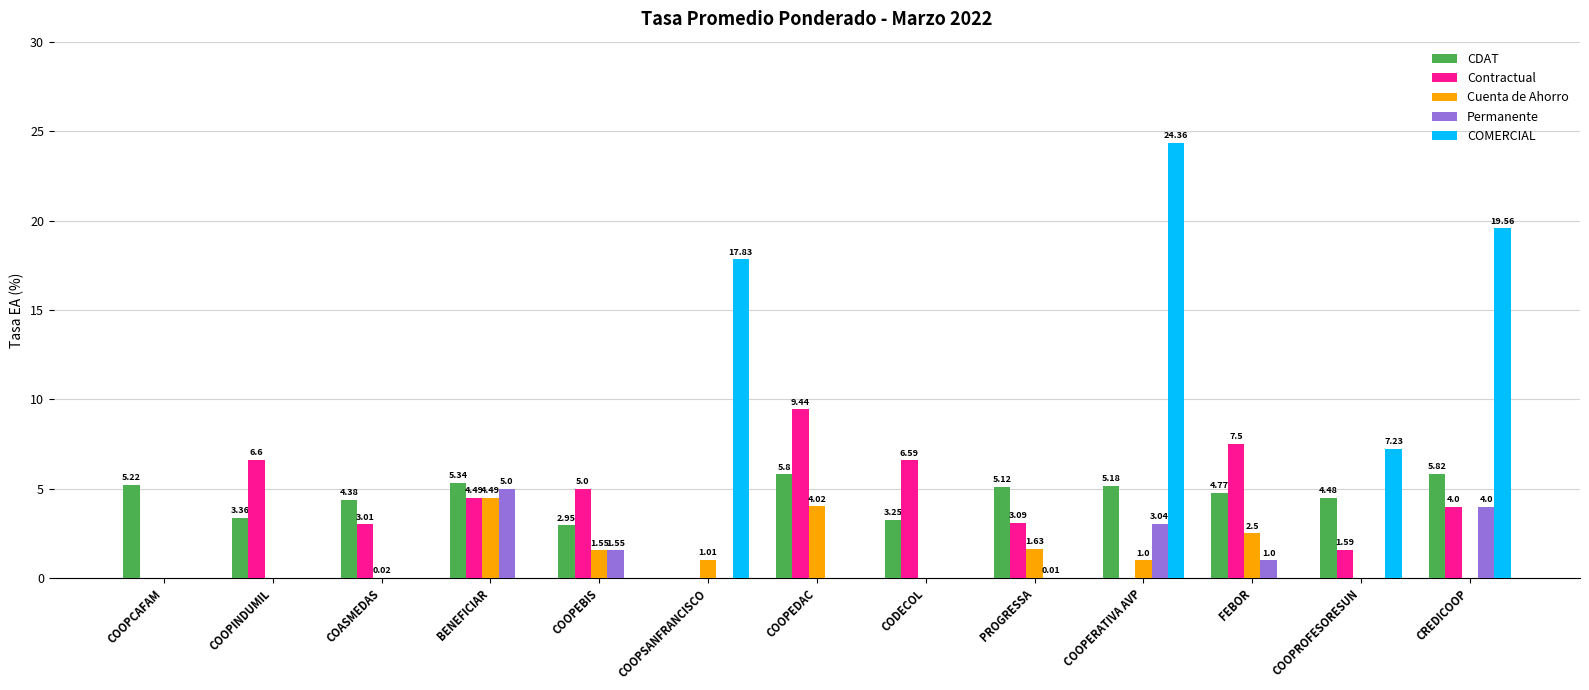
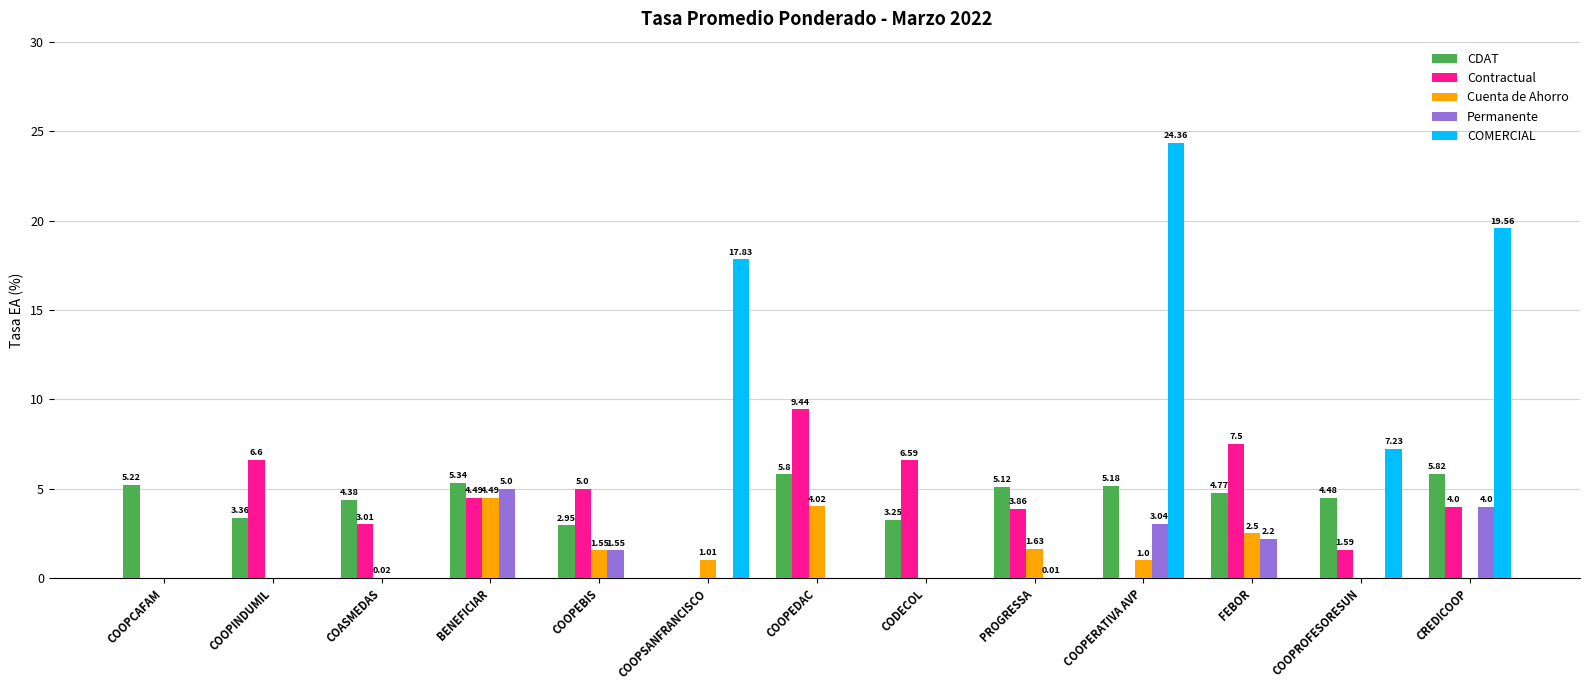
Contractual, PROGRESSA: 3.09 -> 3.86
Permanente, FEBOR: 1.0 -> 2.2
